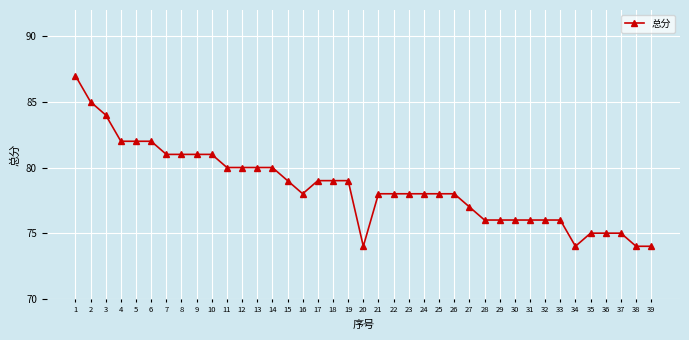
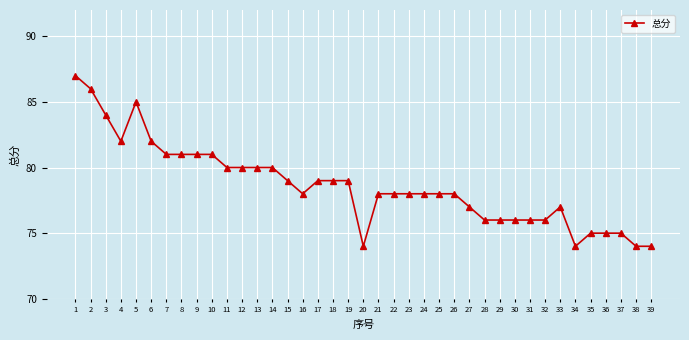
2: 85 -> 86
5: 82 -> 85
33: 76 -> 77
